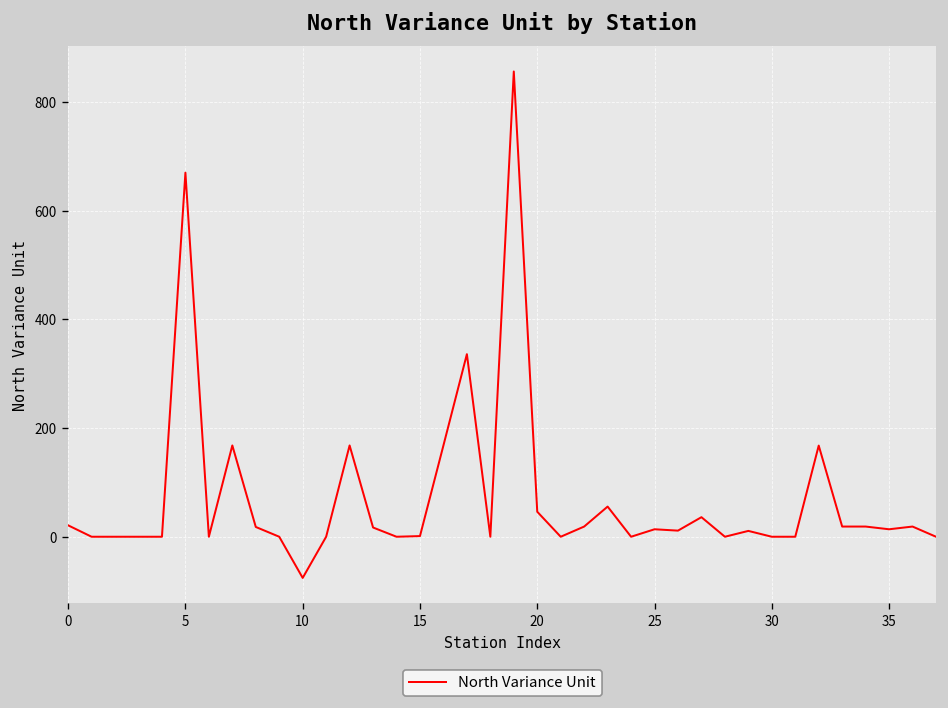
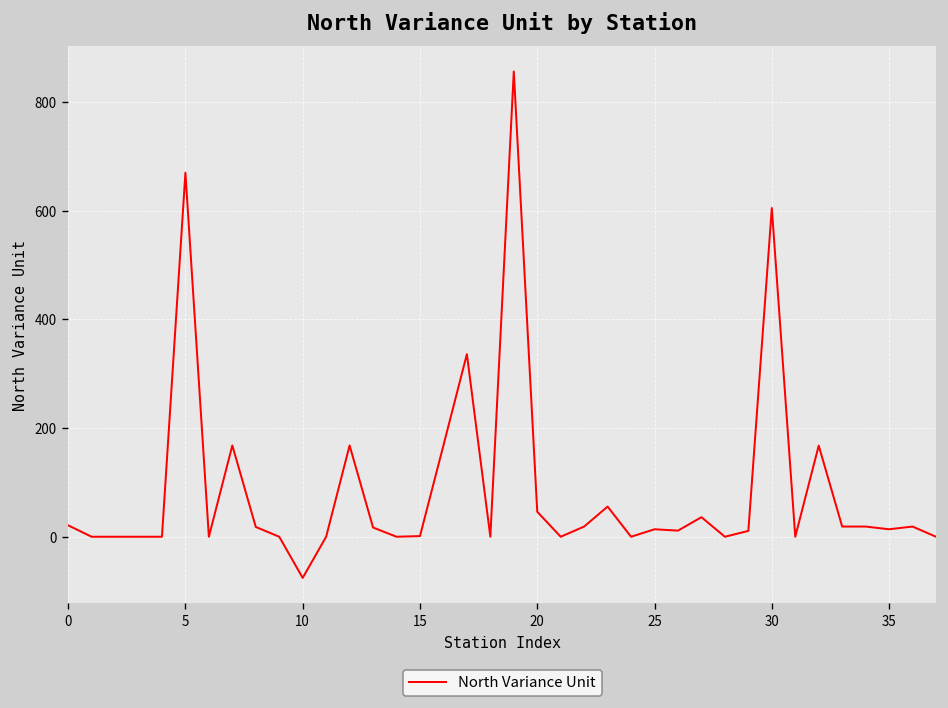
30: 0 -> 610
